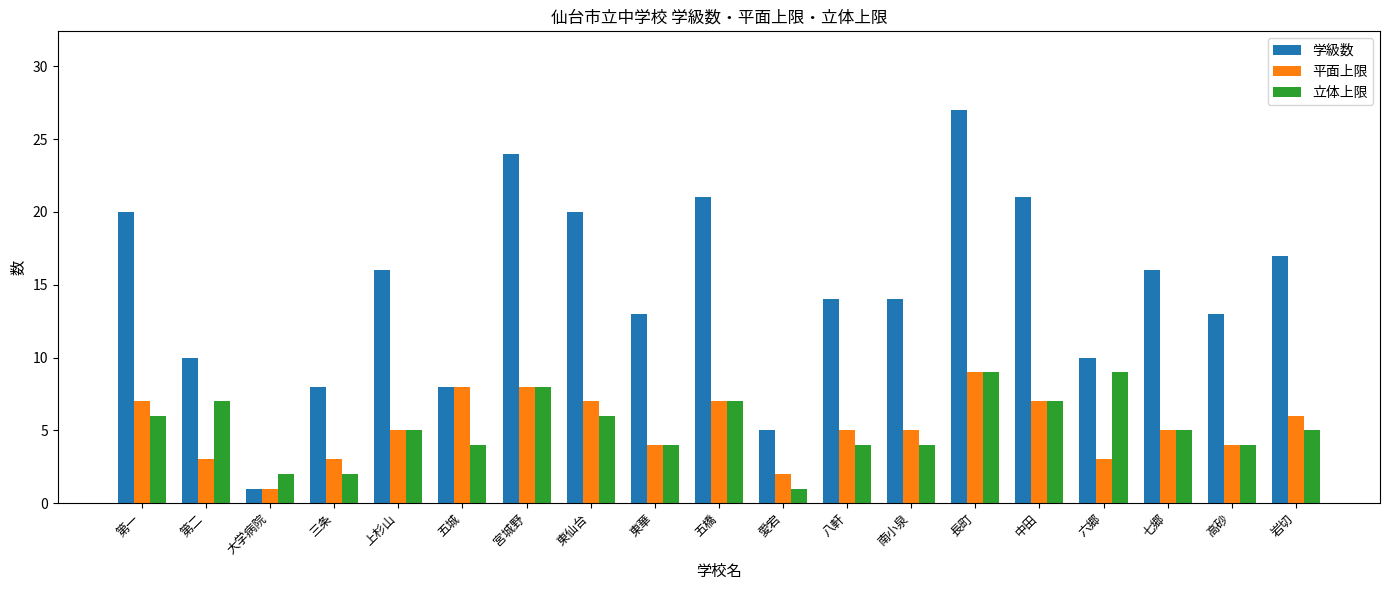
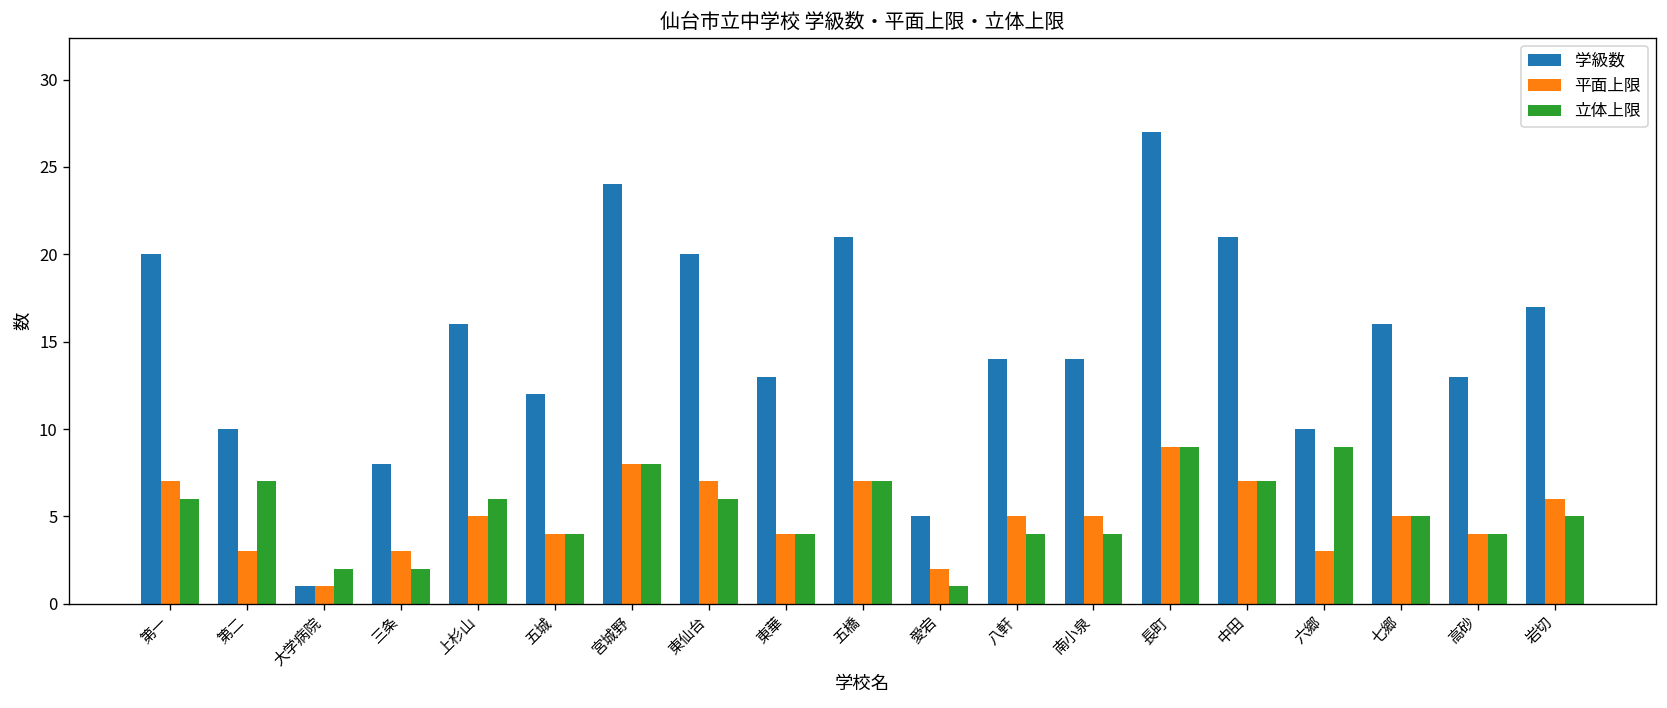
立体上限, 上杉山: 5 -> 6
学級数, 五城: 8 -> 12
平面上限, 五城: 8 -> 4
